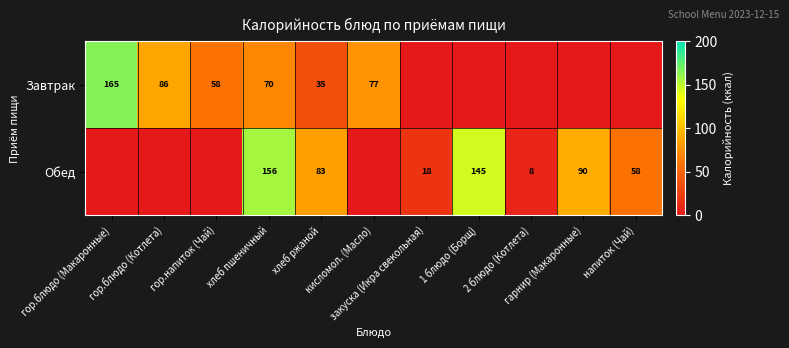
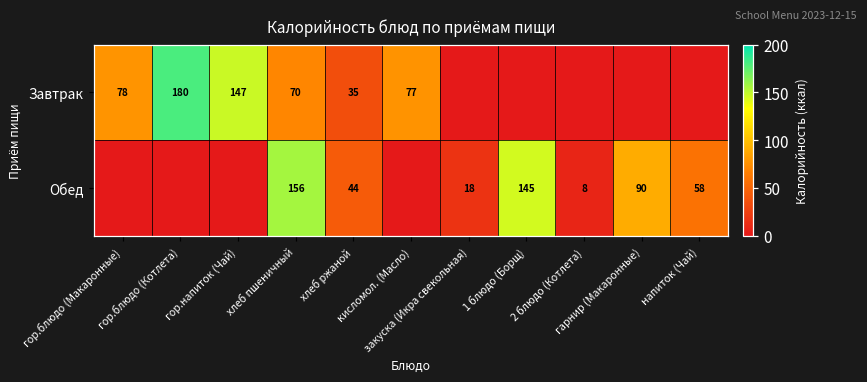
Завтрак, гор.блюдо (Макаронные): 165 -> 78
Завтрак, гор.блюдо (Котлета): 86 -> 180
Завтрак, гор.напиток (Чай): 58 -> 147
Обед, хлеб ржаной: 83 -> 44
